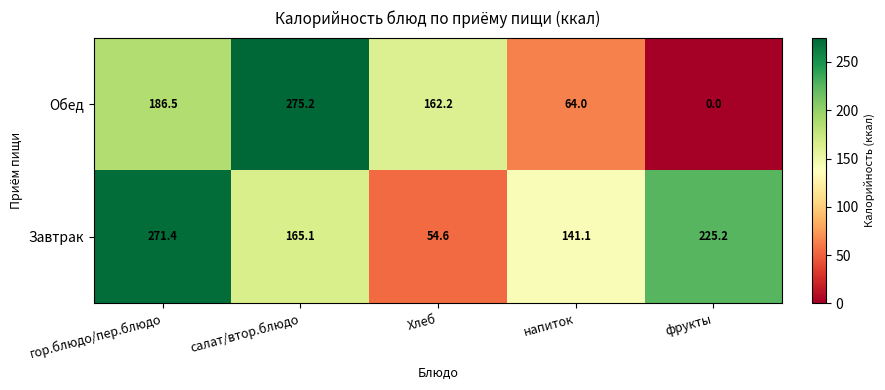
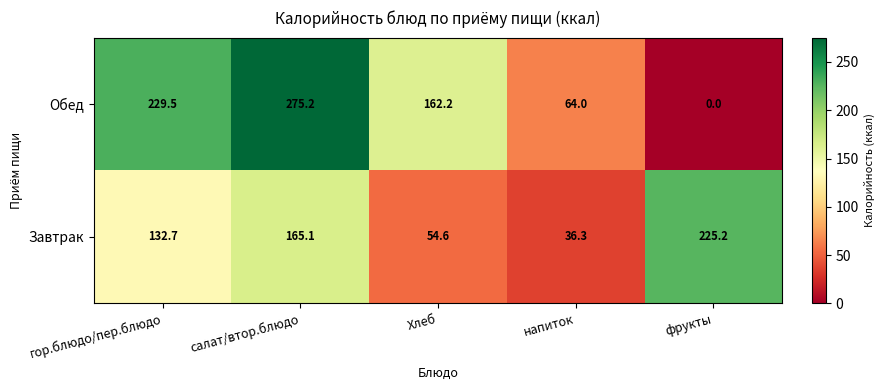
Обед, гор.блюдо/пер.блюдо: 186.5 -> 229.5
Завтрак, гор.блюдо/пер.блюдо: 271.4 -> 132.7
Завтрак, напиток: 141.1 -> 36.3
